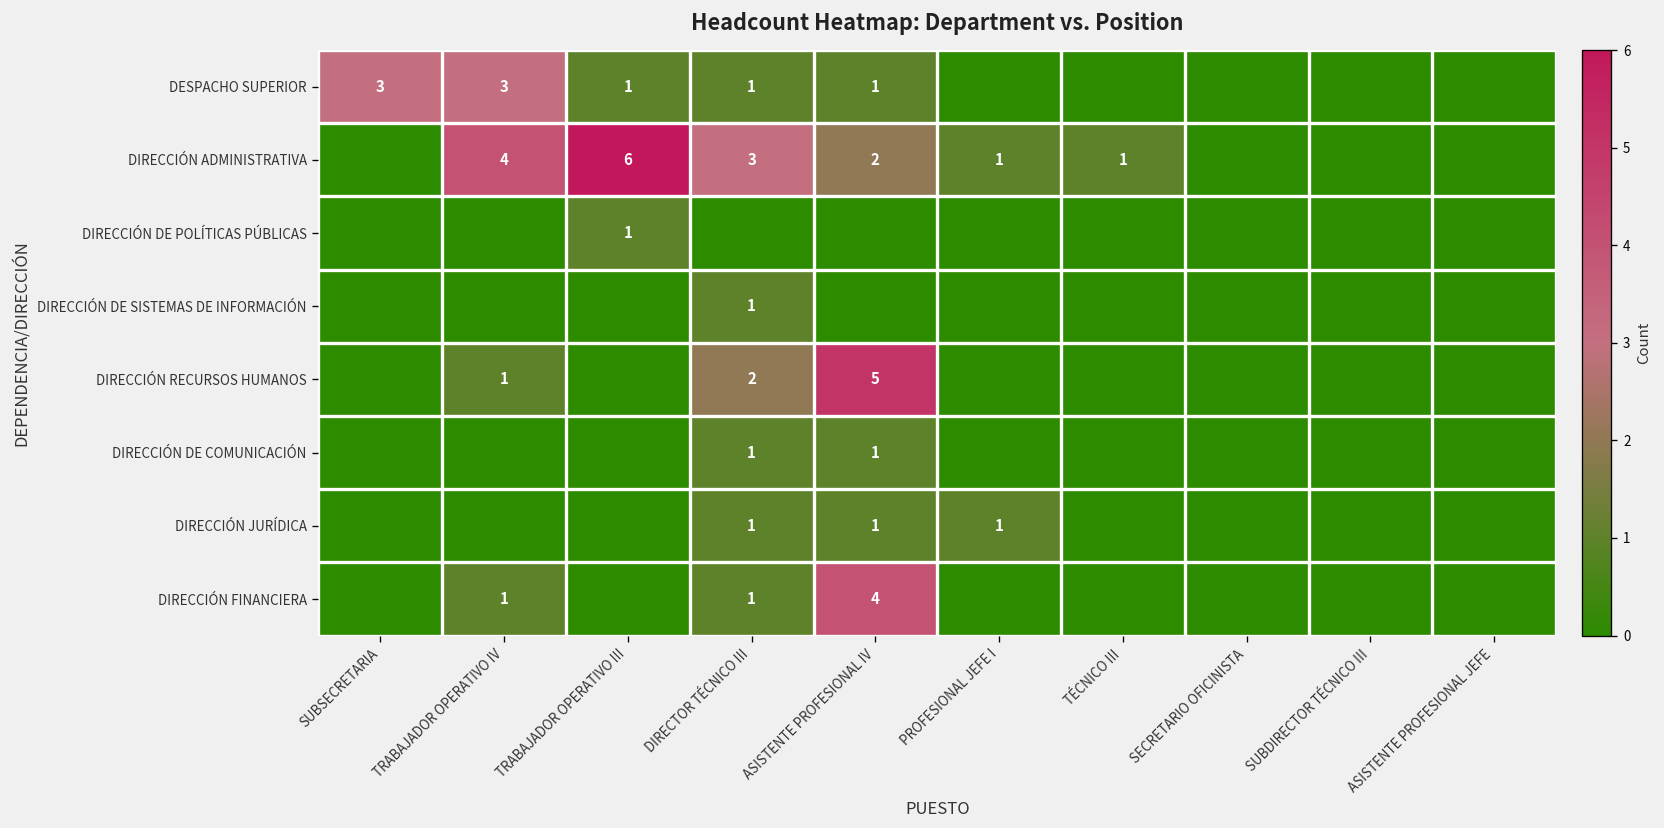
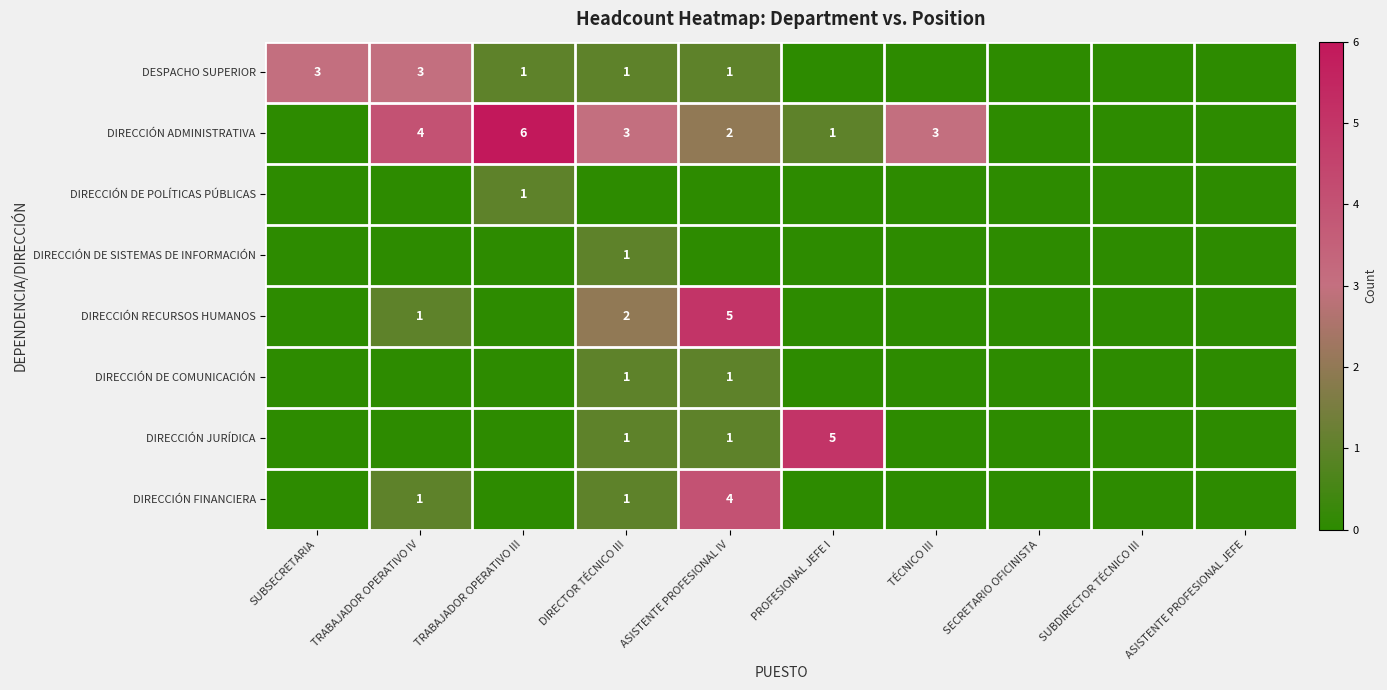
DIRECCIÓN ADMINISTRATIVA, TÉCNICO III: 1 -> 3
DIRECCIÓN JURÍDICA, PROFESIONAL JEFE I: 1 -> 5
